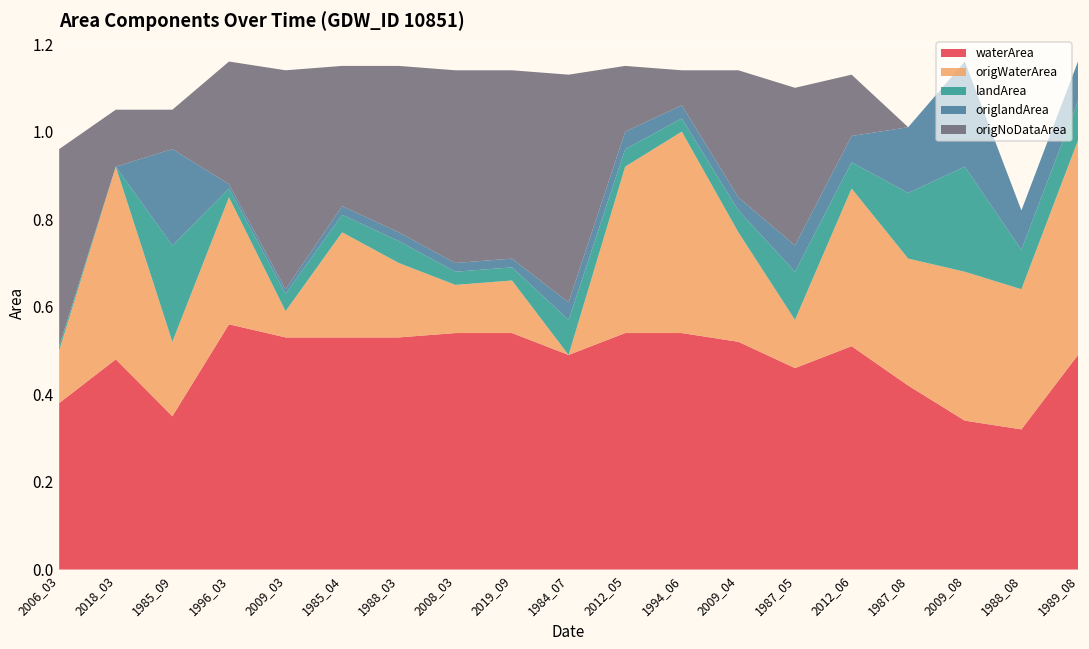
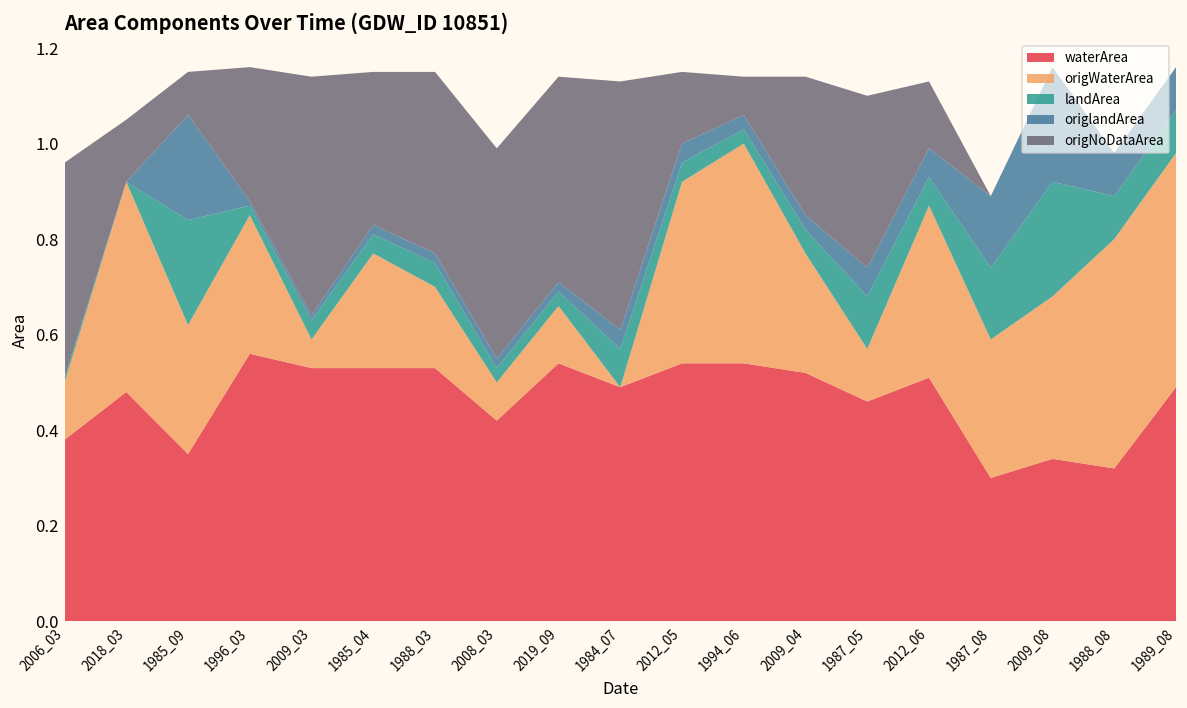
origWaterArea, 1985_09: 0.17 -> 0.27
waterArea, 2008_03: 0.54 -> 0.42
origWaterArea, 2008_03: 0.11 -> 0.08
waterArea, 1987_08: 0.42 -> 0.30
origWaterArea, 1988_08: 0.32 -> 0.48
